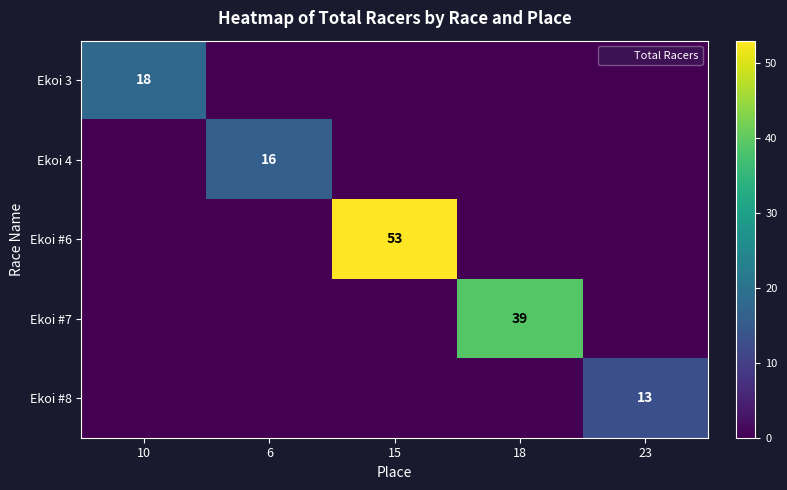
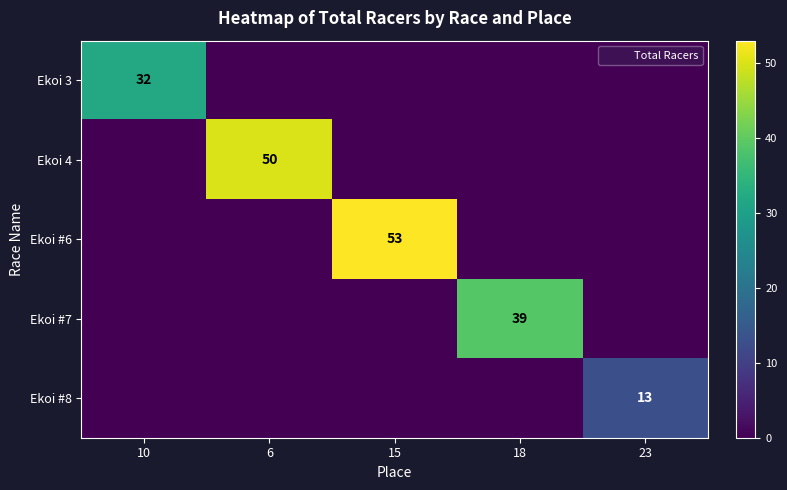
Ekoi 3, 10: 18 -> 32
Ekoi 4, 6: 16 -> 50
